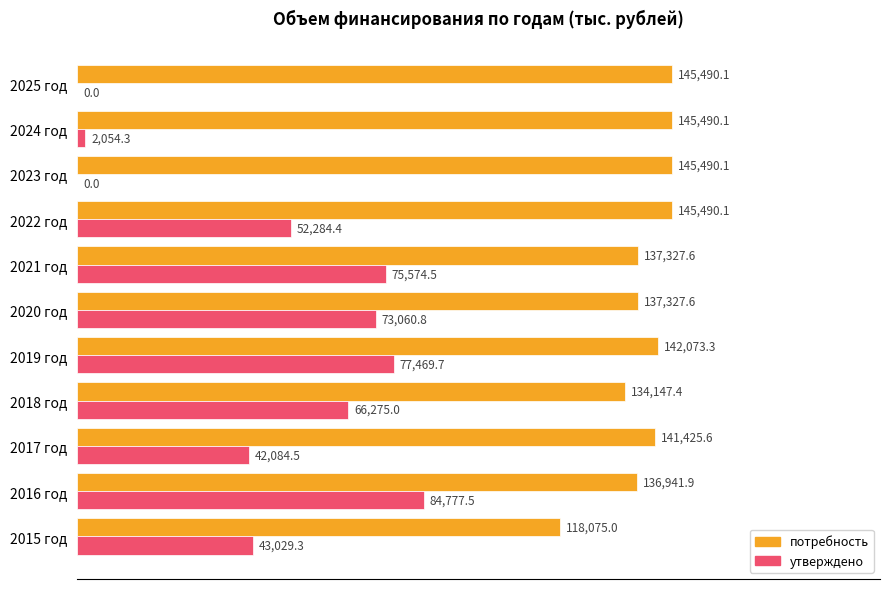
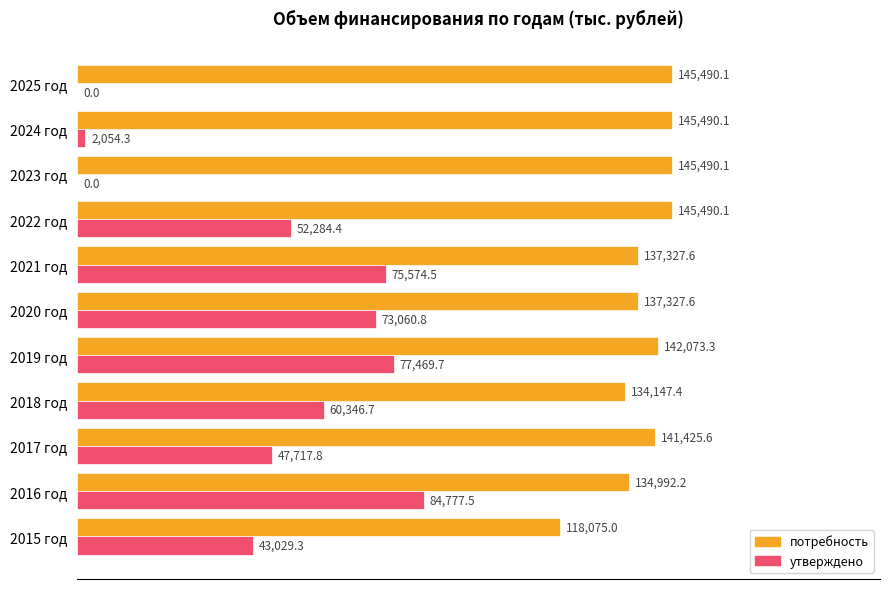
утверждено, 2018 год: 66,275.0 -> 60,346.7
утверждено, 2017 год: 42,084.5 -> 47,717.8
потребность, 2016 год: 136,941.9 -> 134,992.2
